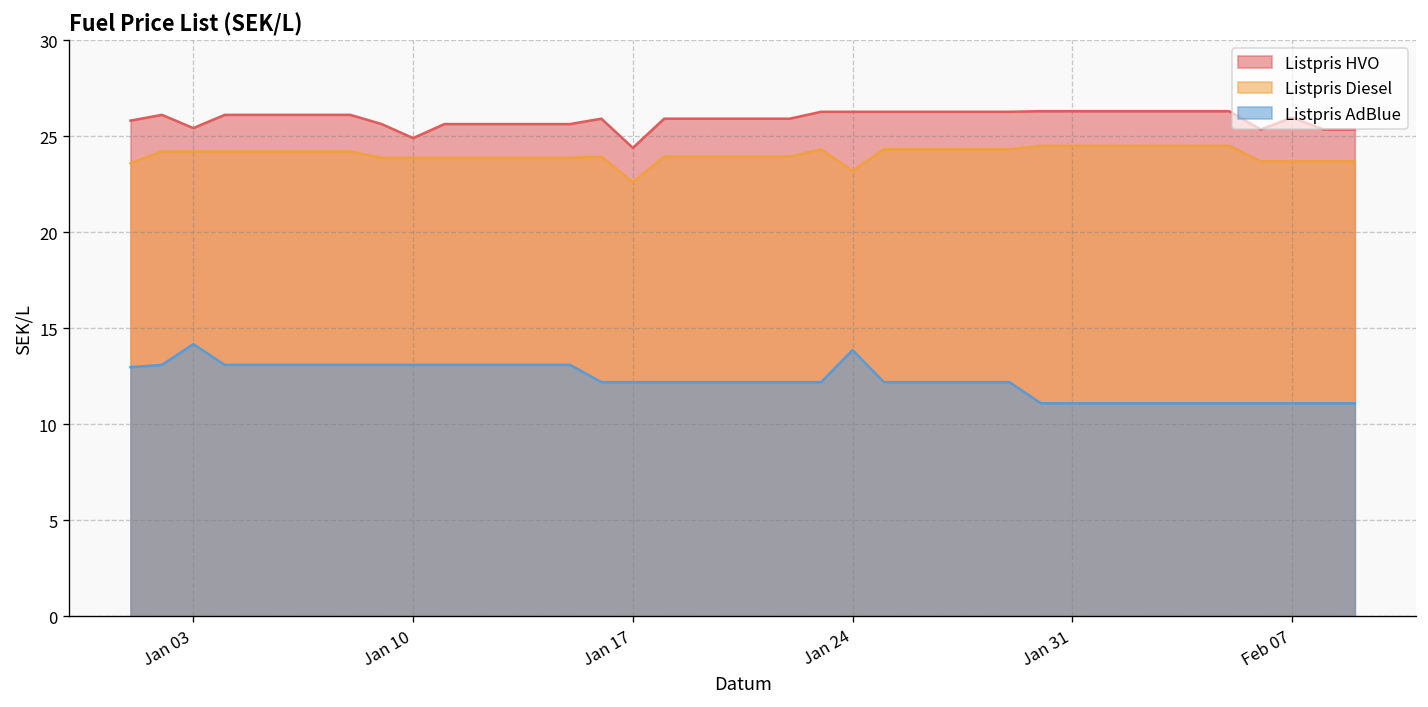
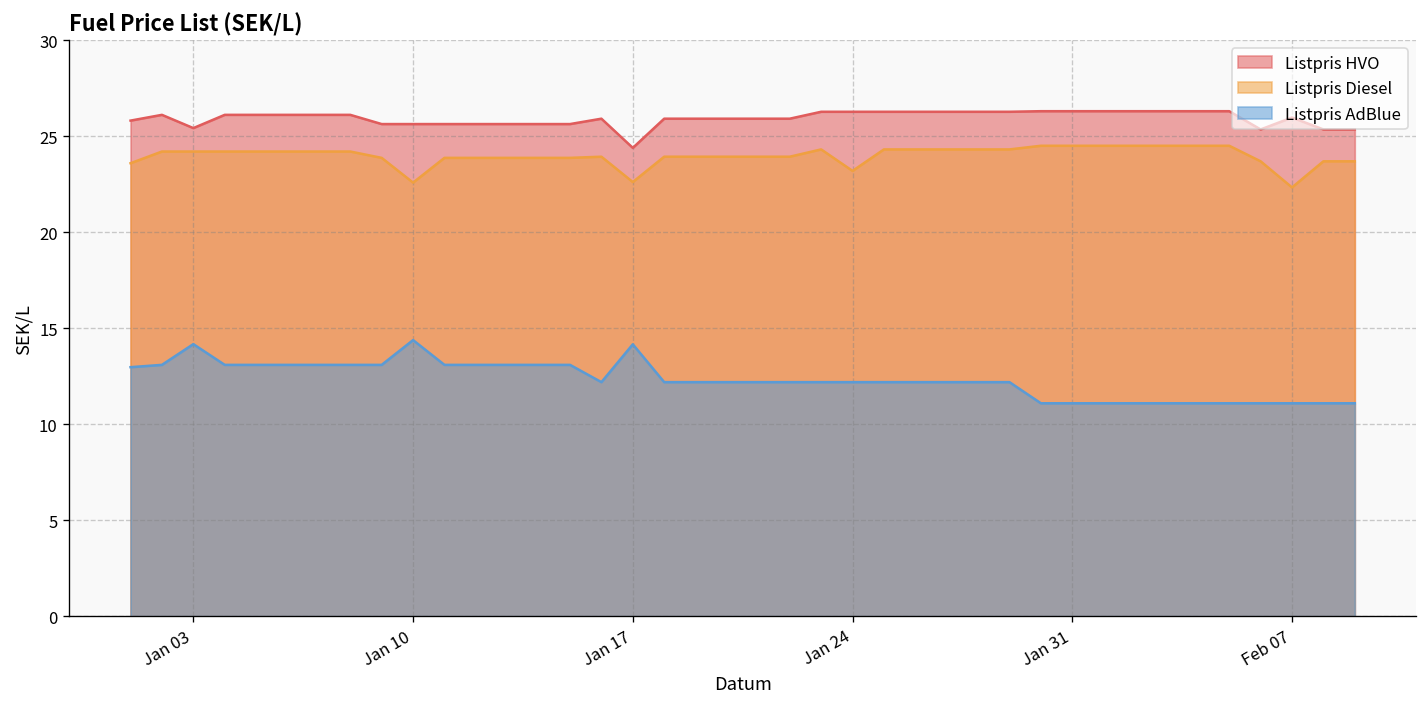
Listpris HVO, Jan 10: 24.9 -> 25.6
Listpris Diesel, Jan 10: 23.9 -> 22.6
Listpris AdBlue, Jan 10: 13.1 -> 14.4
Listpris AdBlue, Jan 17: 12.2 -> 14.2
Listpris AdBlue, Jan 24: 13.9 -> 12.2
Listpris Diesel, Feb 07: 23.7 -> 22.3
